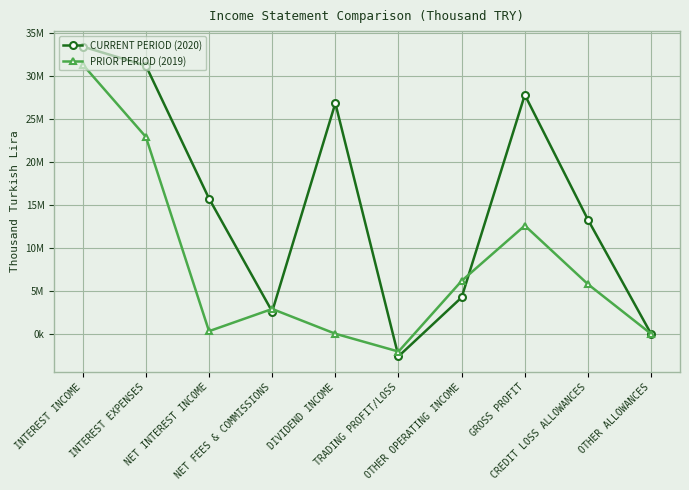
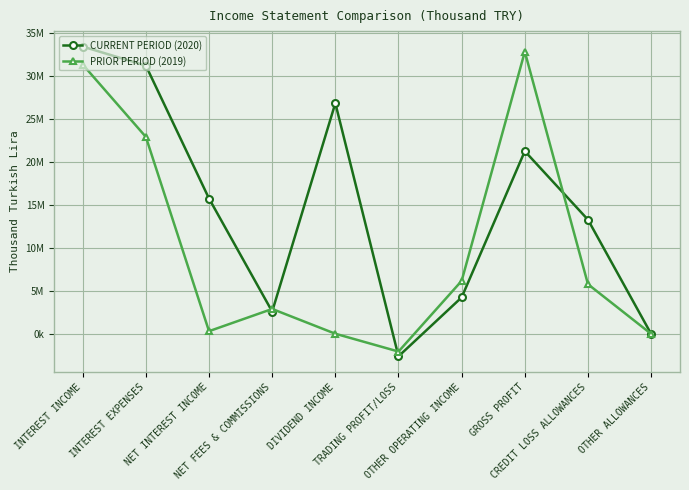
CURRENT PERIOD (2020), GROSS PROFIT: 28000000 -> 21000000
PRIOR PERIOD (2019), GROSS PROFIT: 13000000 -> 33000000
